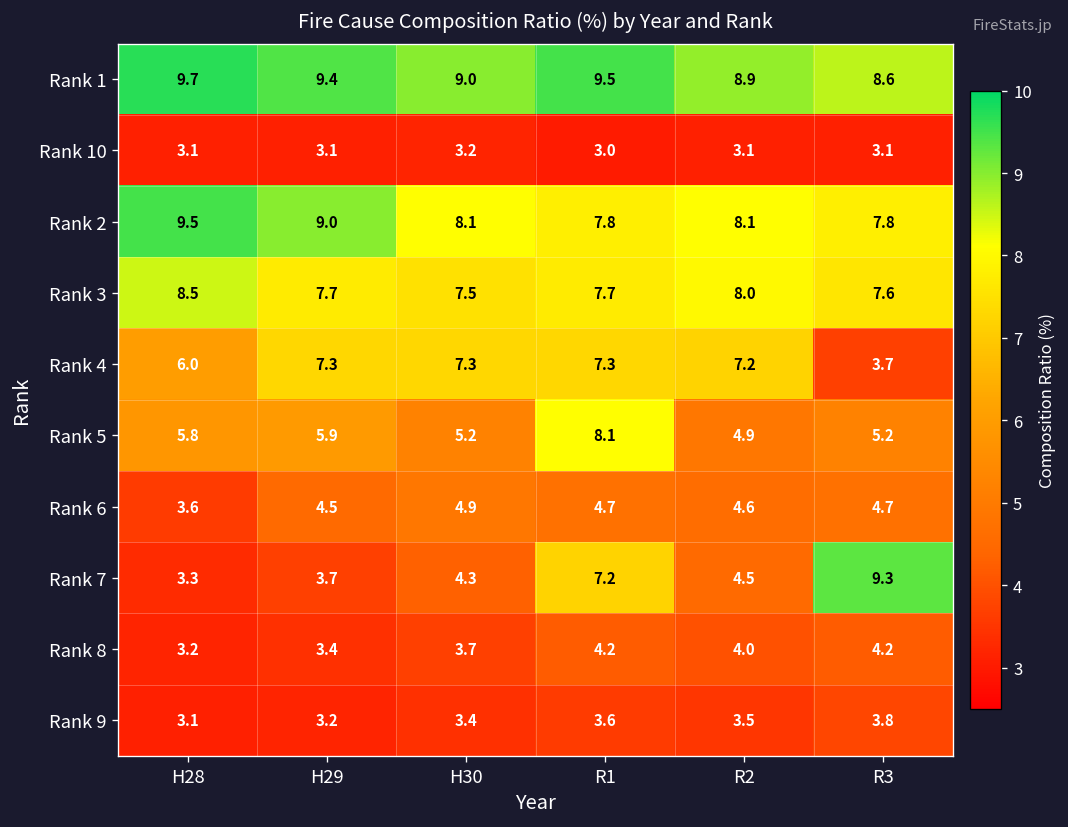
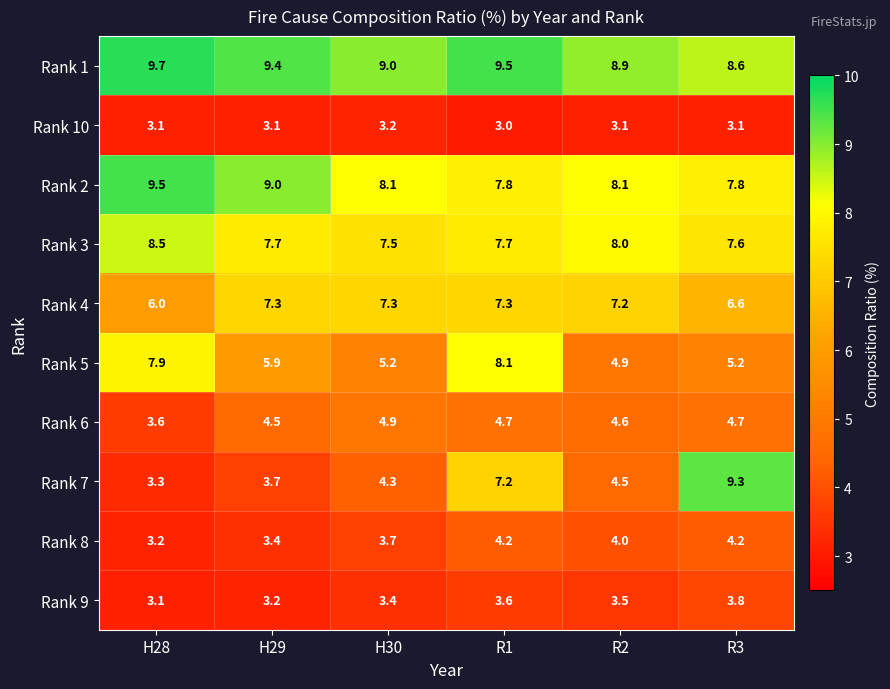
Rank 4, R3: 3.7 -> 6.6
Rank 5, H28: 5.8 -> 7.9
